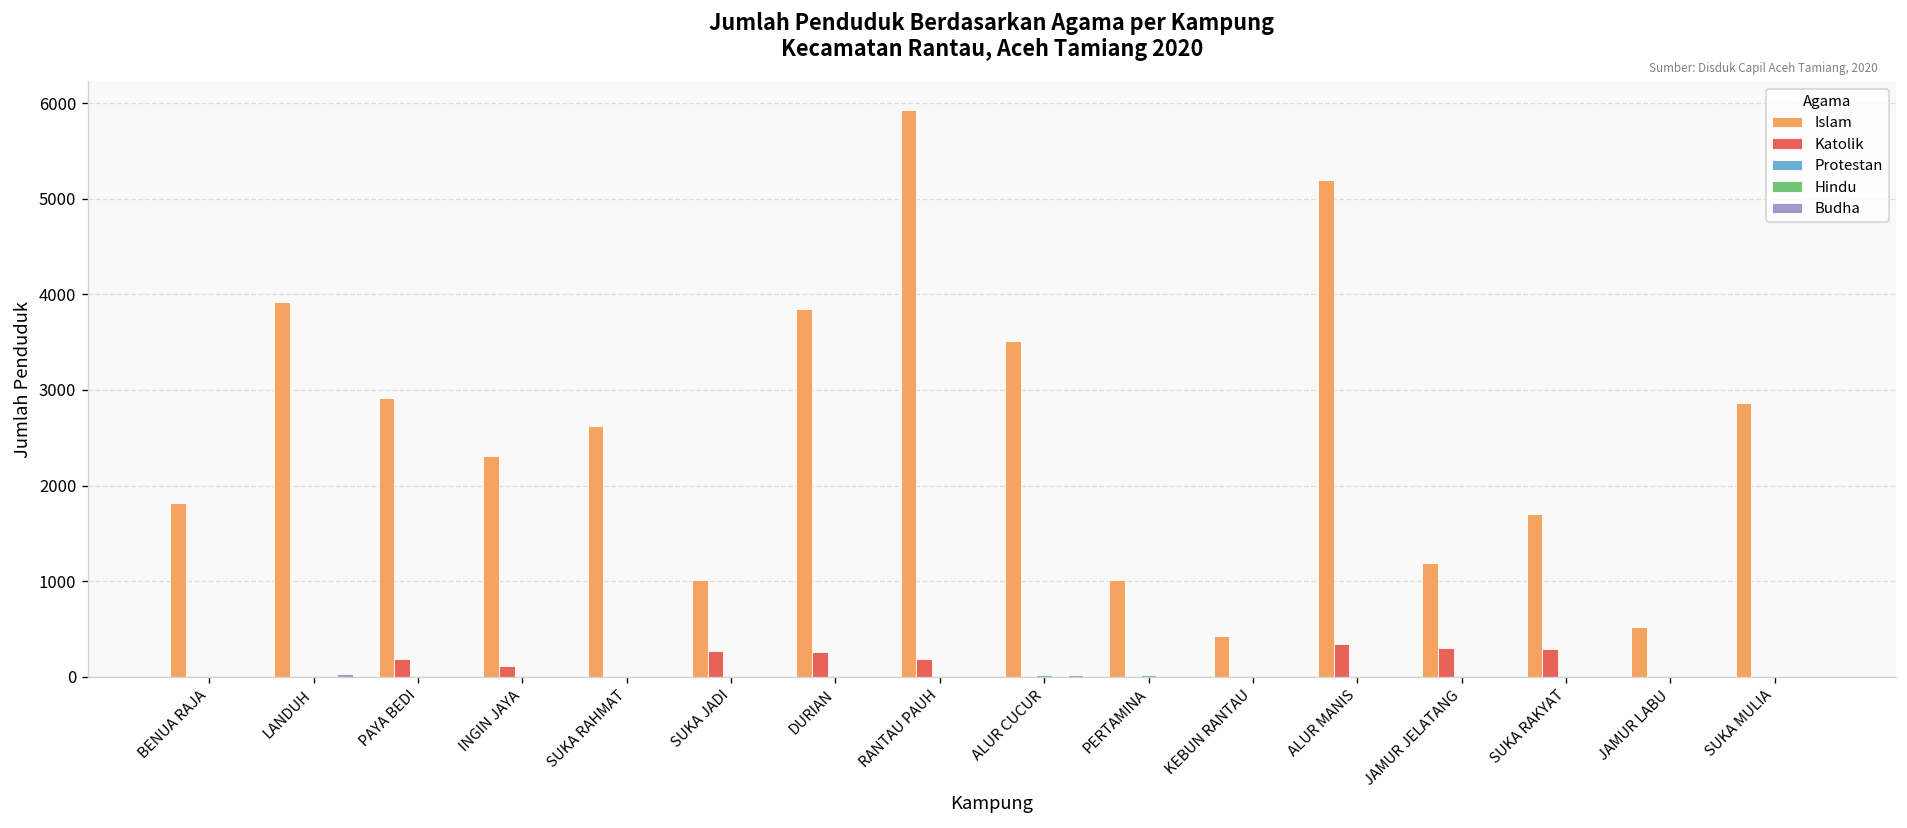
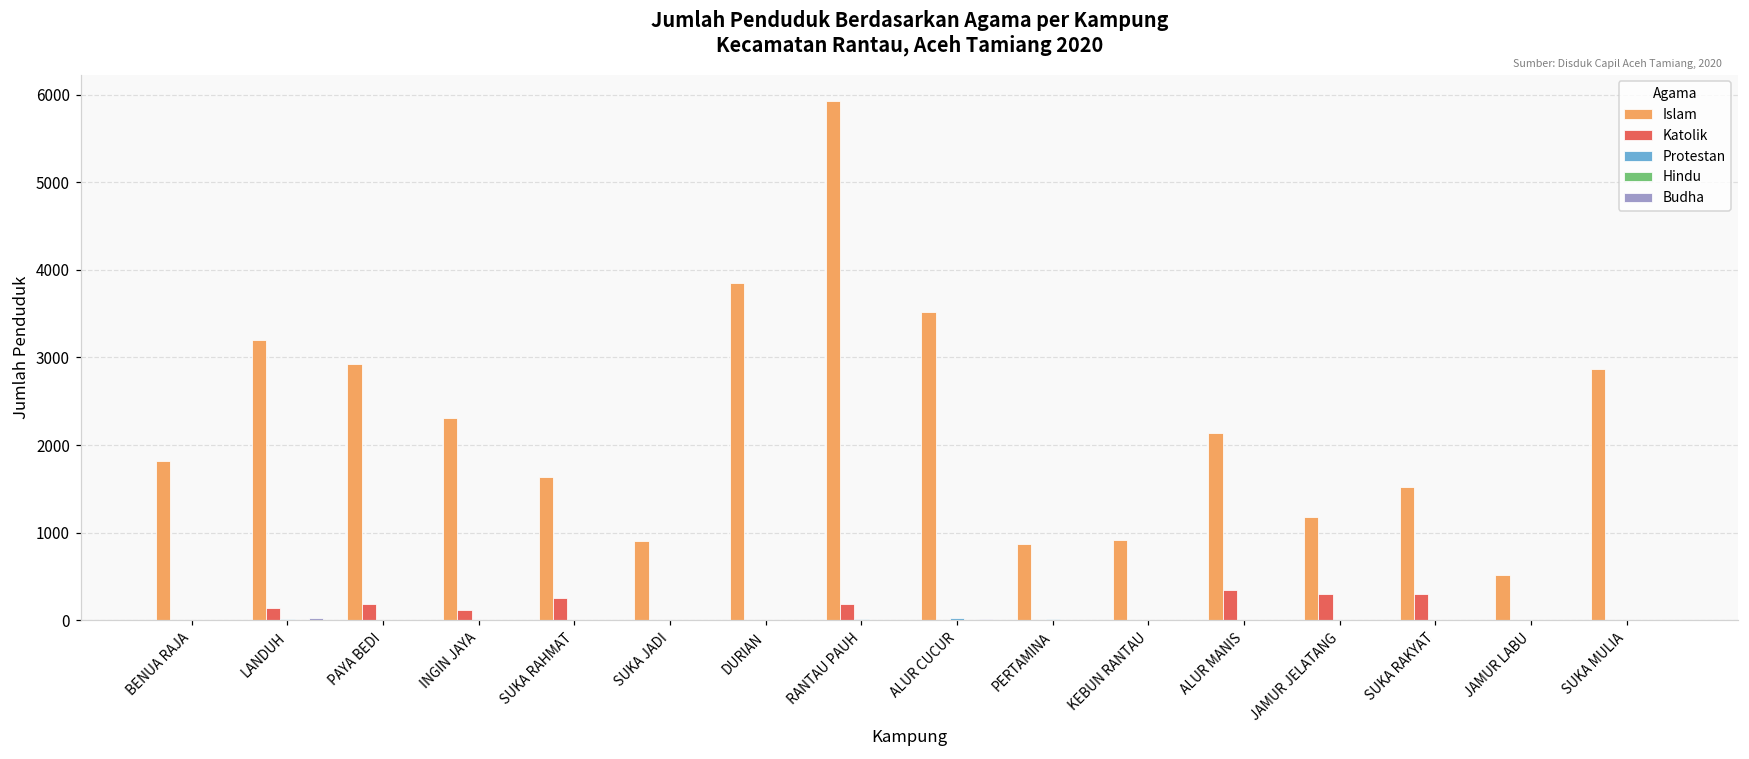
Islam, LANDUH: 3900 -> 3200
Katolik, LANDUH: 0 -> 100
Islam, SUKA RAHMAT: 2600 -> 1600
Katolik, SUKA RAHMAT: 0 -> 300
Islam, SUKA JADI: 1000 -> 900
Katolik, SUKA JADI: 300 -> 0
Katolik, DURIAN: 300 -> 0
Islam, PERTAMINA: 1000 -> 900
Islam, KEBUN RANTAU: 400 -> 900
Islam, ALUR MANIS: 5200 -> 2100
Islam, SUKA RAKYAT: 1700 -> 1500
